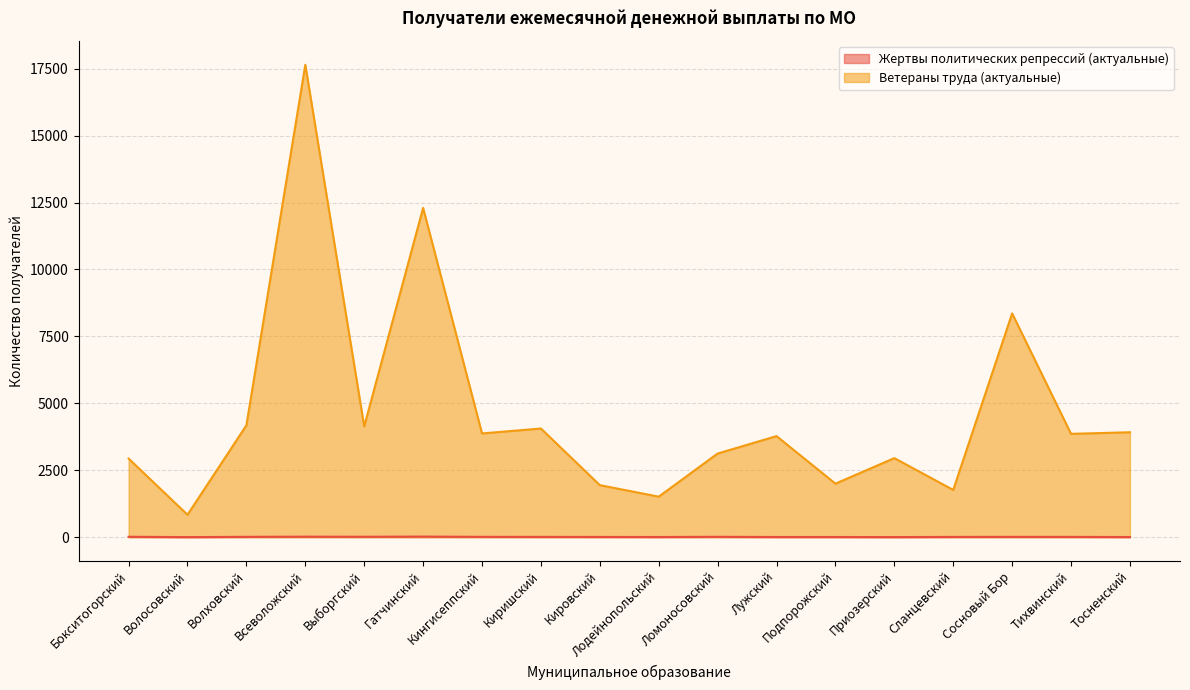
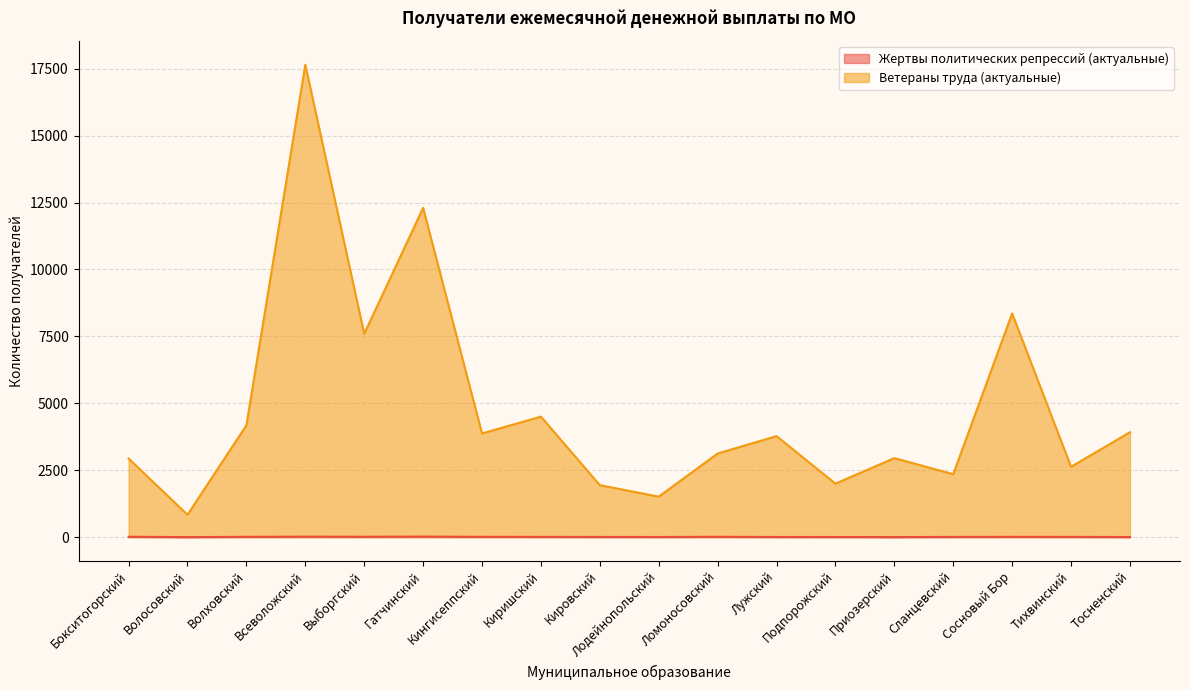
Ветераны труда (актуальные), Выборгский: 4100 -> 7600
Ветераны труда (актуальные), Киришский: 4100 -> 4500
Ветераны труда (актуальные), Сланцевский: 1800 -> 2400
Ветераны труда (актуальные), Тихвинский: 3900 -> 2600
